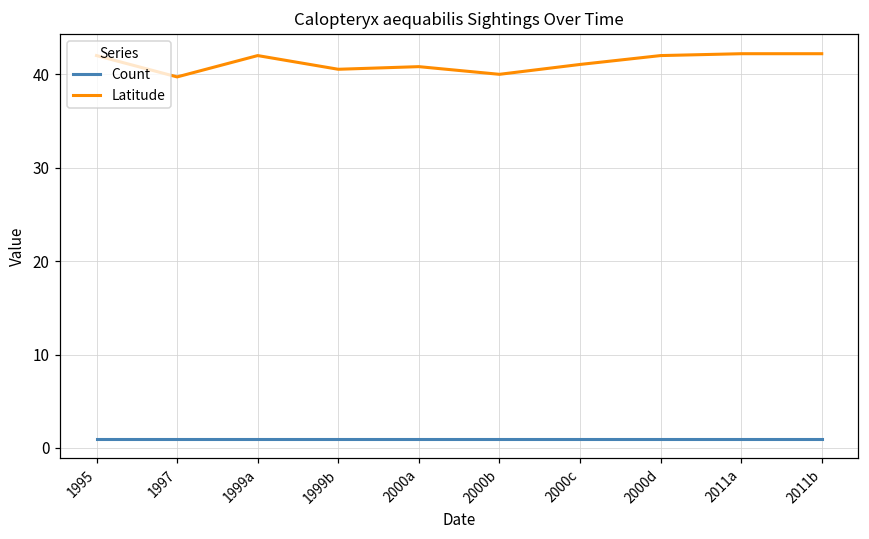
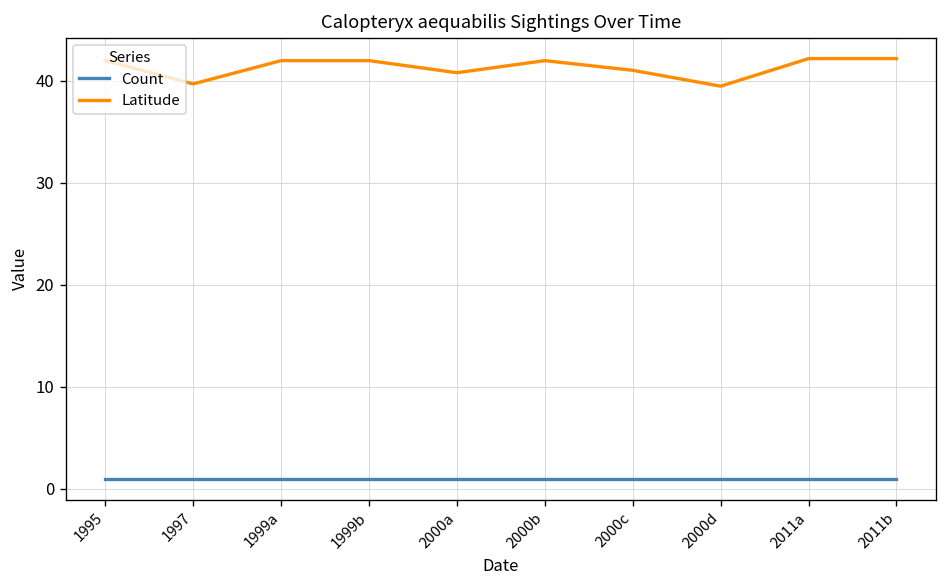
Latitude, 1999b: 41 -> 42
Latitude, 2000b: 40 -> 42
Latitude, 2000d: 42 -> 39
